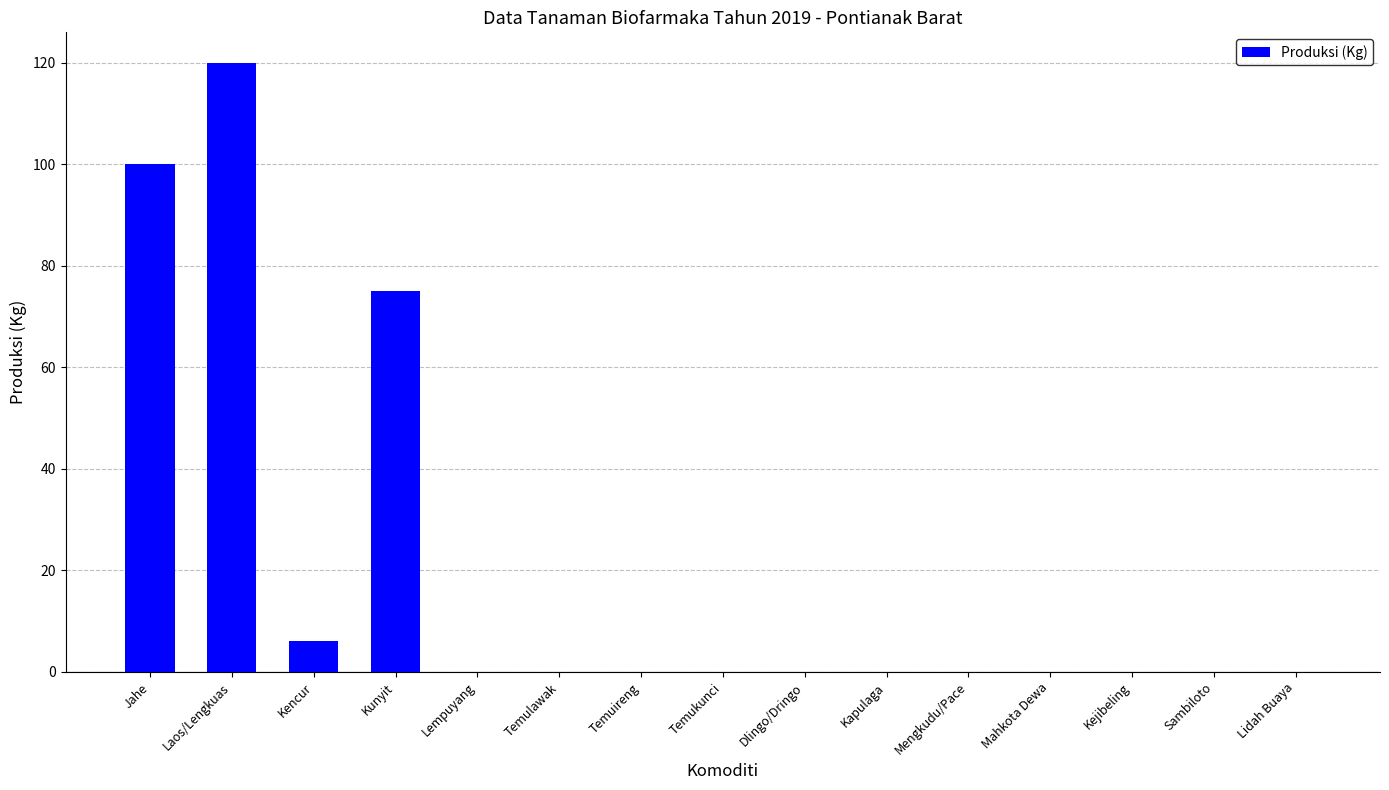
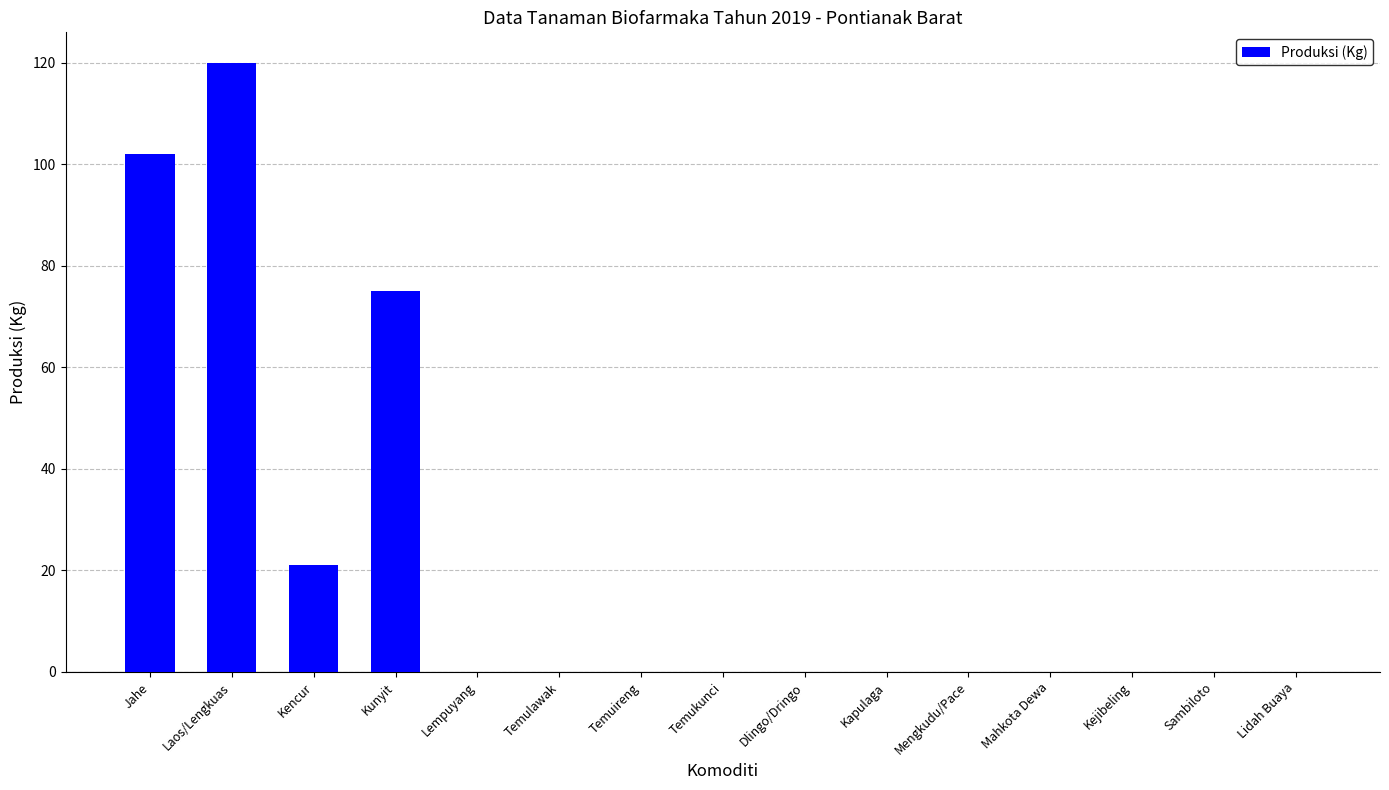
Jahe: 100 -> 102
Kencur: 6 -> 21
